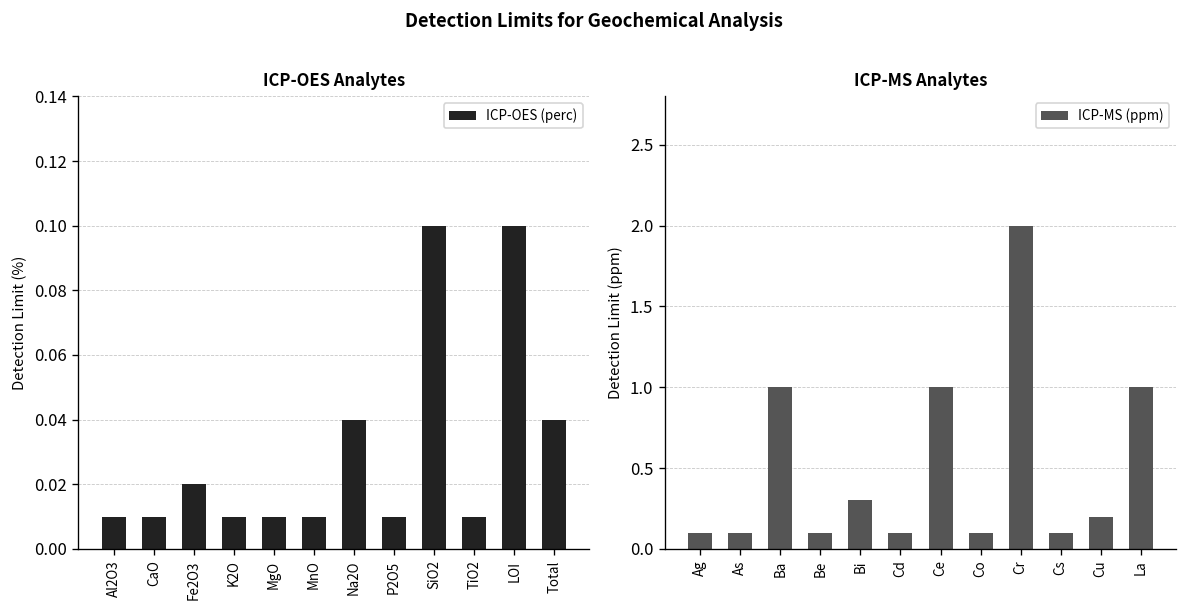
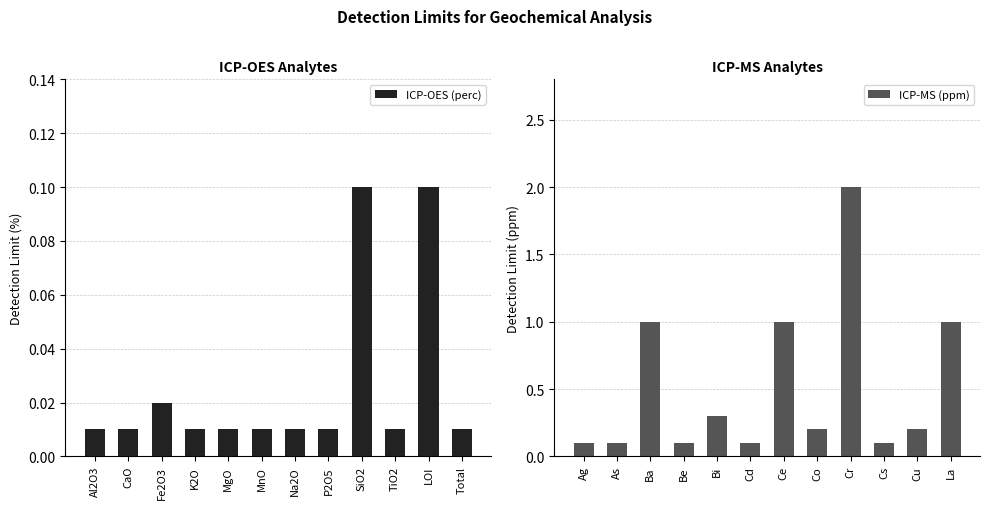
ICP-OES Analytes, Na2O: 0.04 -> 0.01
ICP-OES Analytes, Total: 0.04 -> 0.01
ICP-MS Analytes, Co: 0.1 -> 0.2
